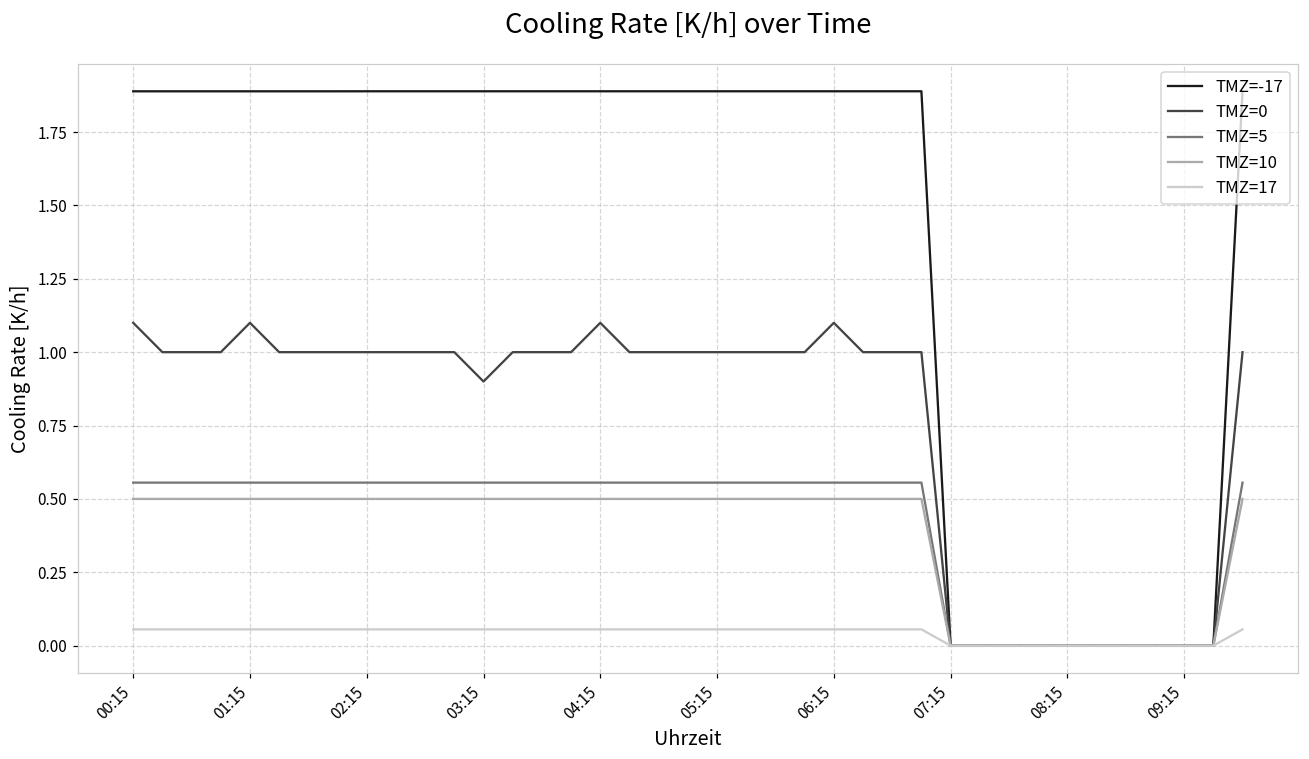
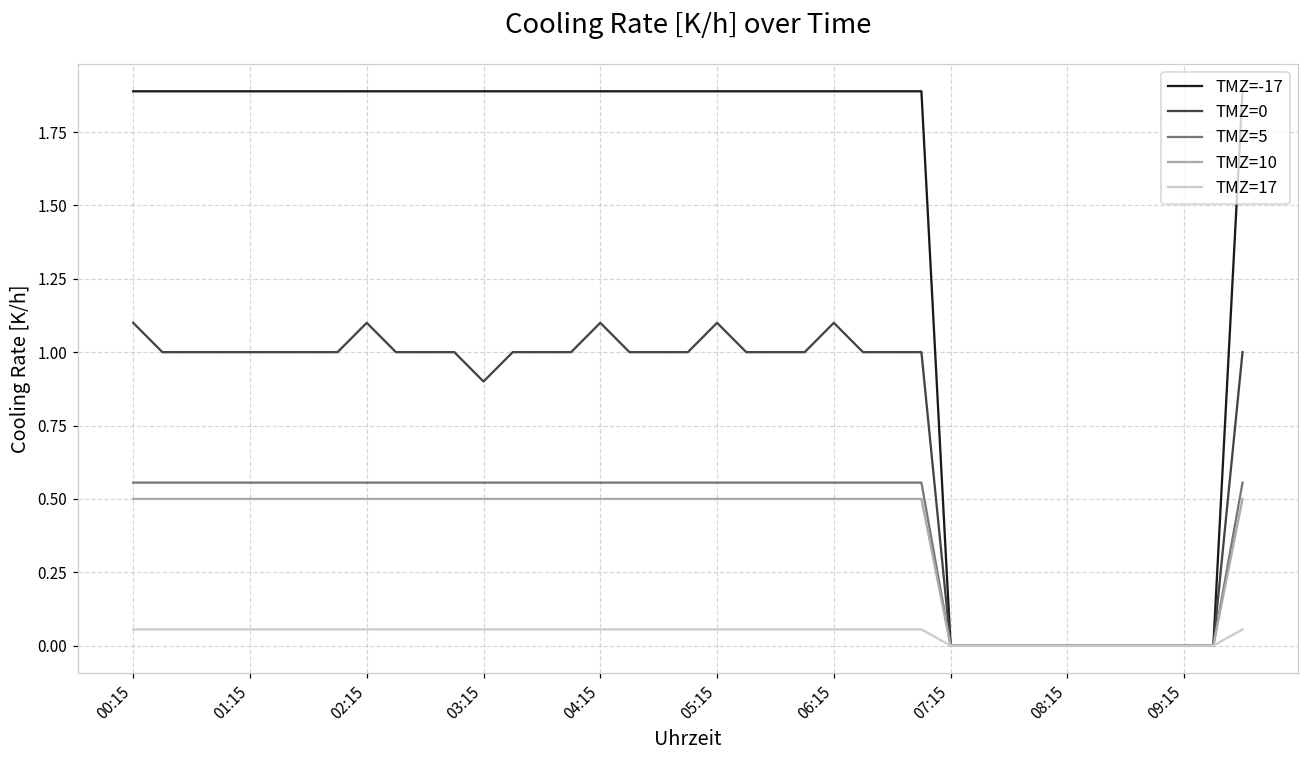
TMZ=0, 01:15: 1.1 -> 1.0
TMZ=0, 02:15: 1.0 -> 1.1
TMZ=0, 05:15: 1.0 -> 1.1
